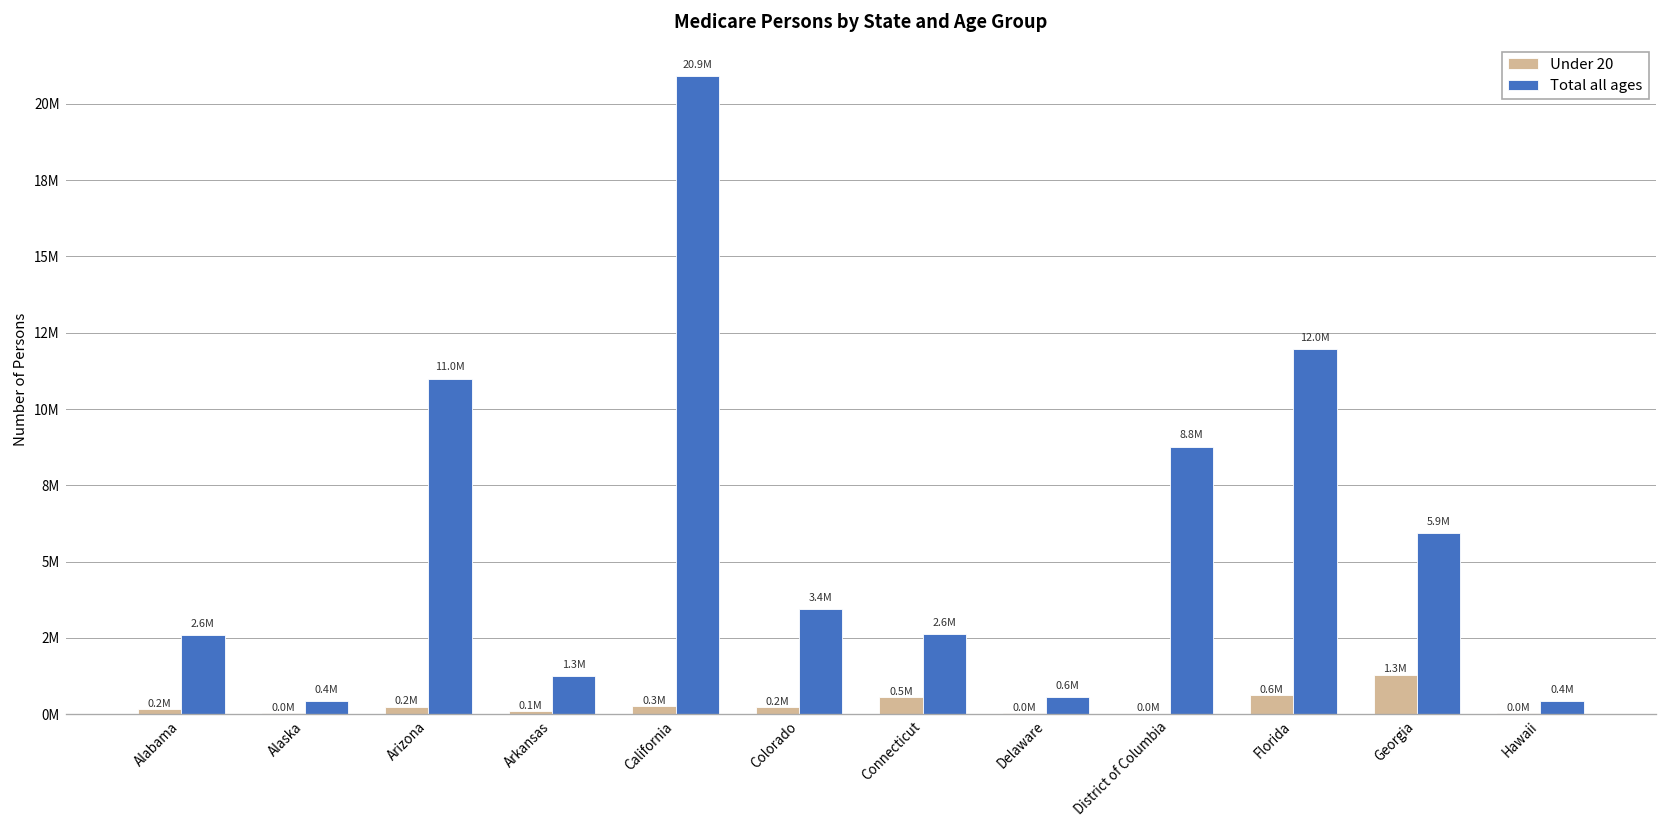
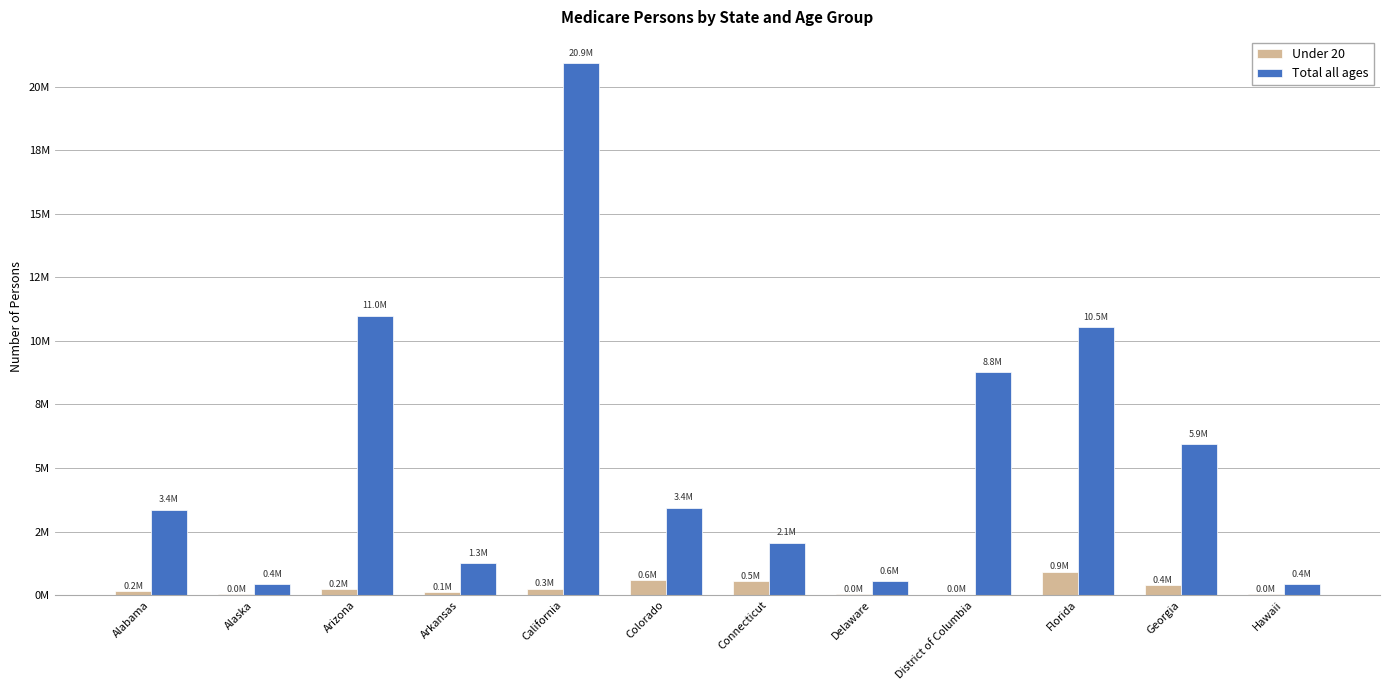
Total all ages, Alabama: 2.6M -> 3.4M
Under 20, Colorado: 0.2M -> 0.6M
Total all ages, Connecticut: 2.6M -> 2.1M
Under 20, Florida: 0.6M -> 0.9M
Total all ages, Florida: 12.0M -> 10.5M
Under 20, Georgia: 1.3M -> 0.4M
